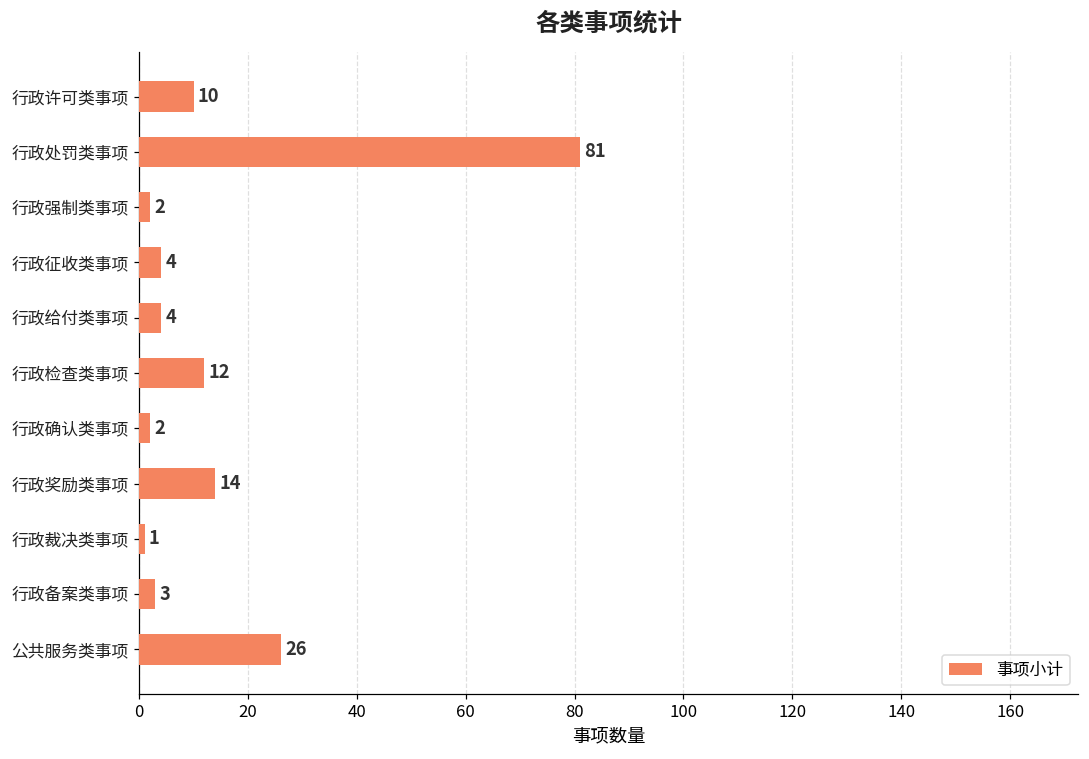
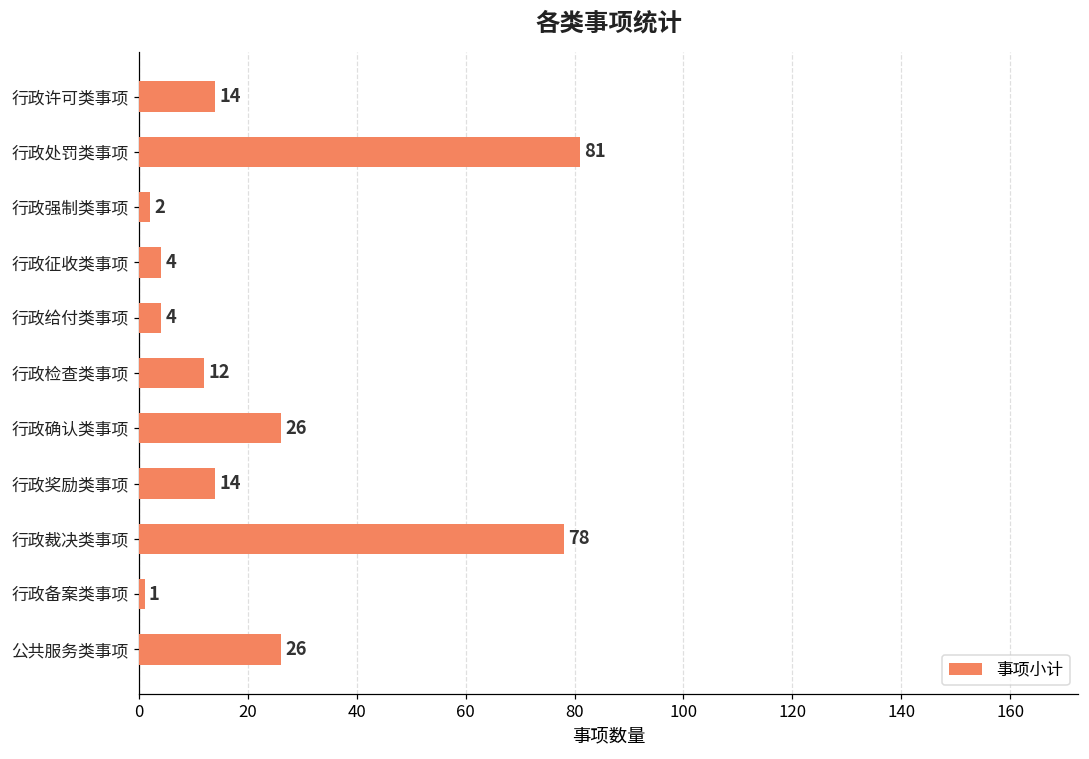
行政许可类事项: 10 -> 14
行政确认类事项: 2 -> 26
行政裁决类事项: 1 -> 78
行政备案类事项: 3 -> 1
